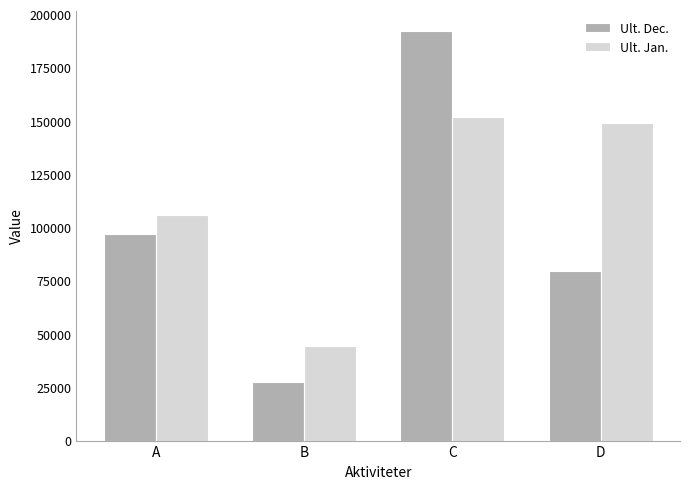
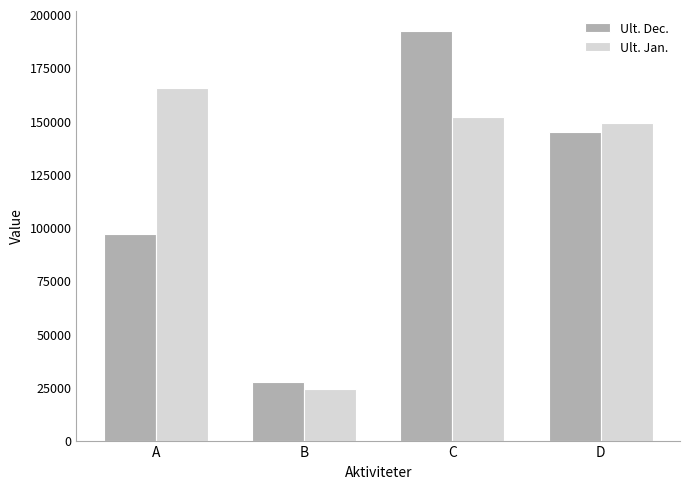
Ult. Jan., A: 106000 -> 165000
Ult. Jan., B: 44000 -> 24000
Ult. Dec., D: 80000 -> 145000
